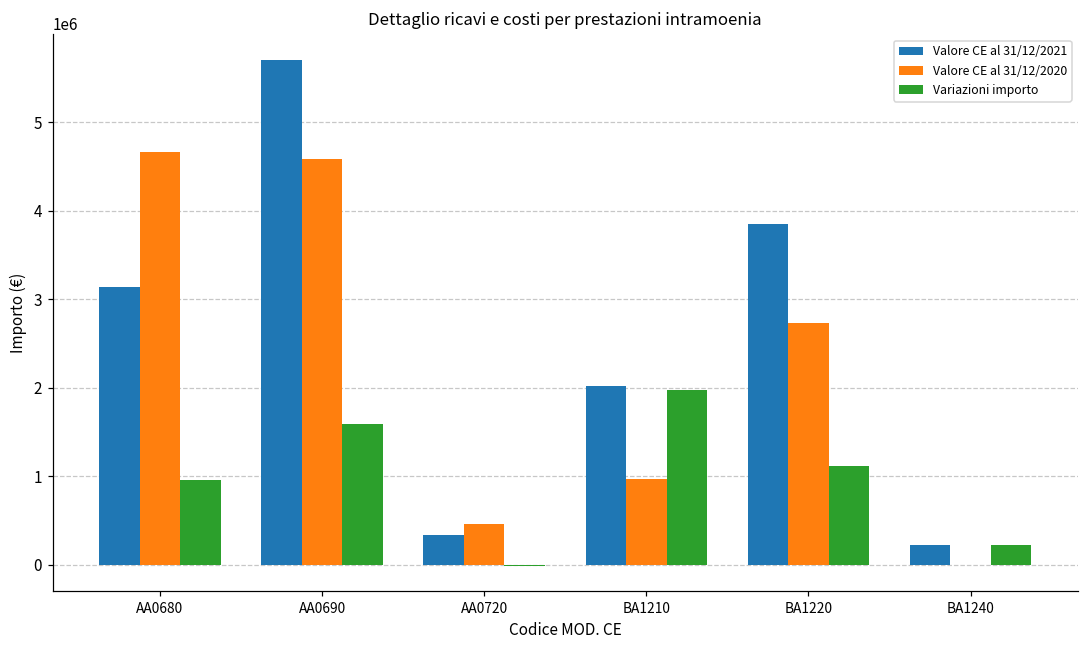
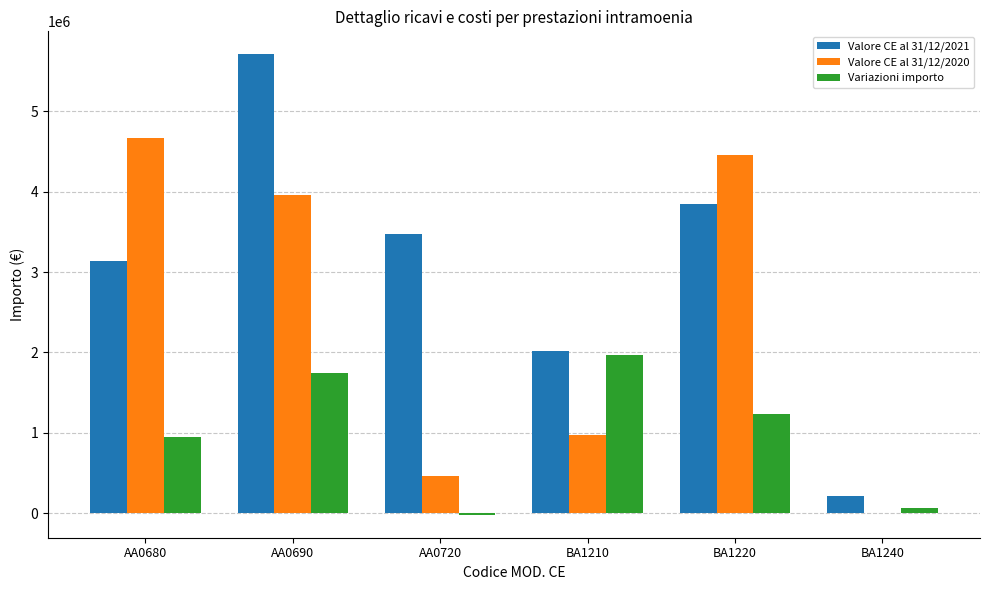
Valore CE al 31/12/2020, AA0690: 4600000 -> 4000000
Variazioni importo, AA0690: 1600000 -> 1800000
Valore CE al 31/12/2021, AA0720: 300000 -> 3500000
Valore CE al 31/12/2020, BA1220: 2700000 -> 4500000
Variazioni importo, BA1220: 1100000 -> 1200000
Variazioni importo, BA1240: 200000 -> 100000
